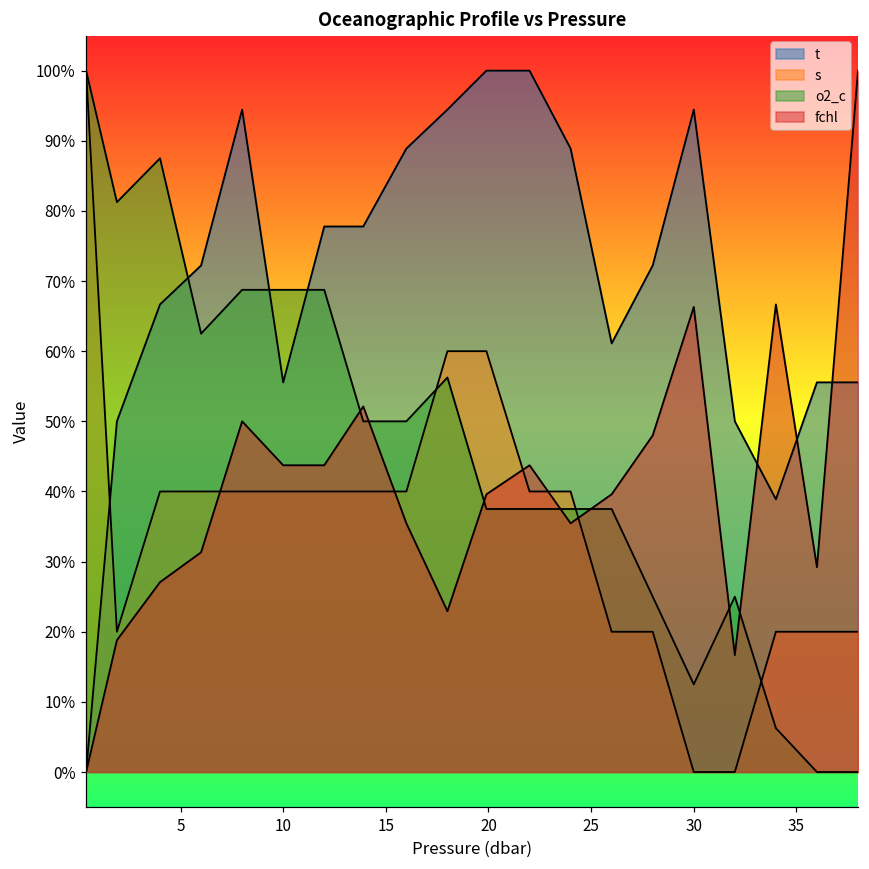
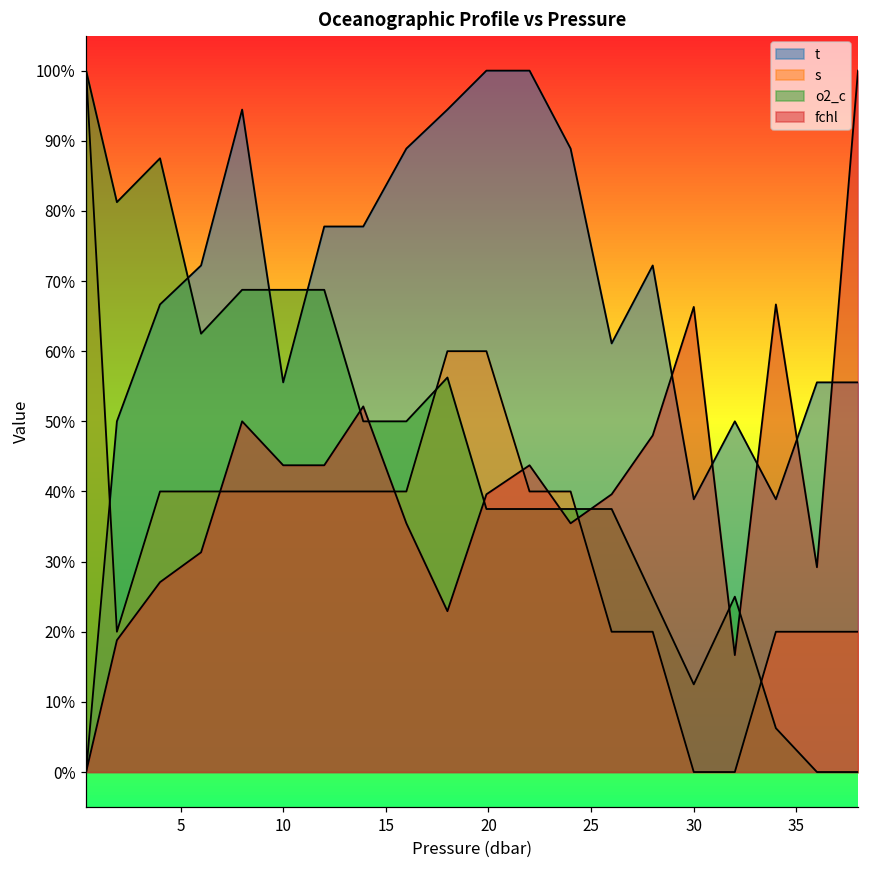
t, 30: 94% -> 39%
